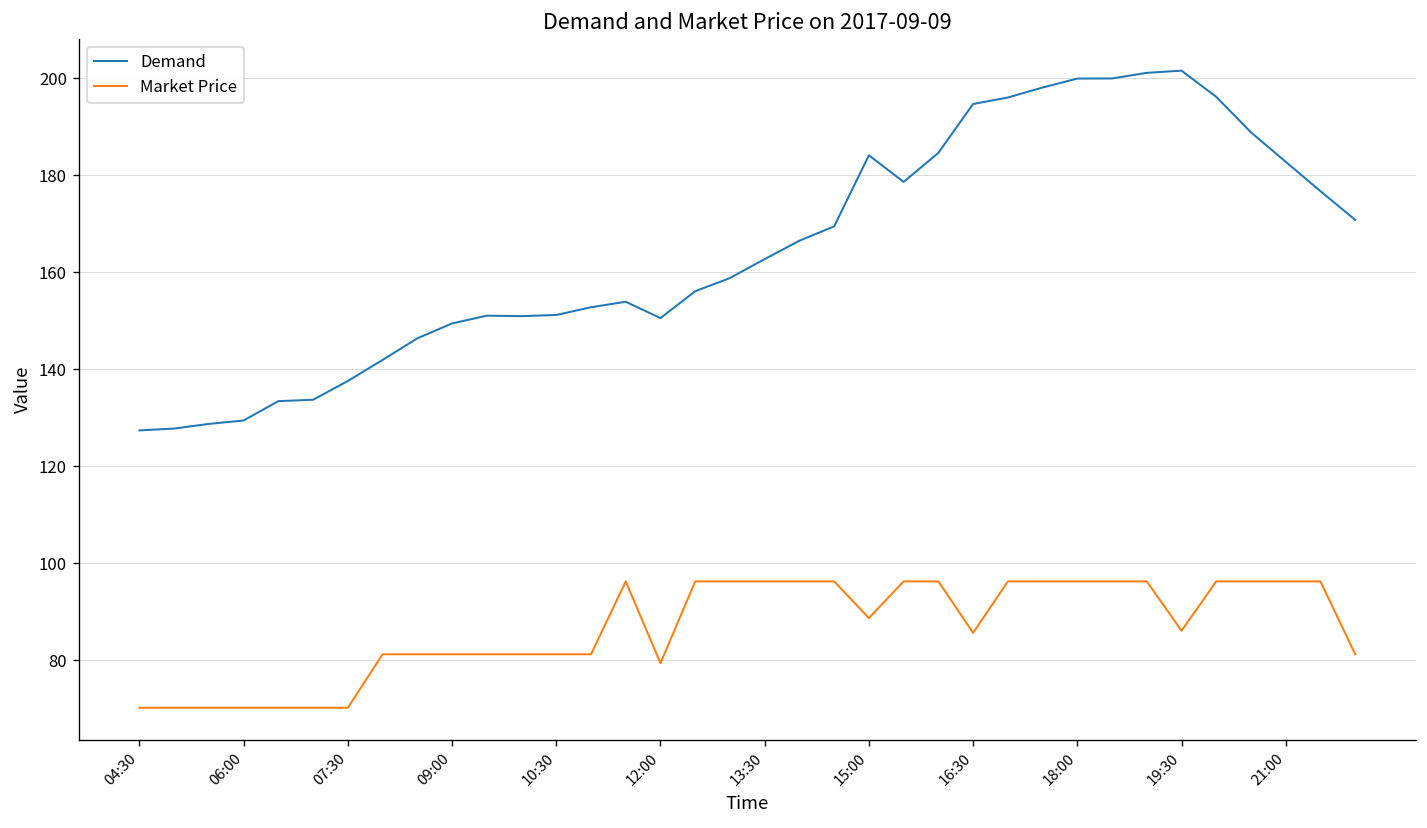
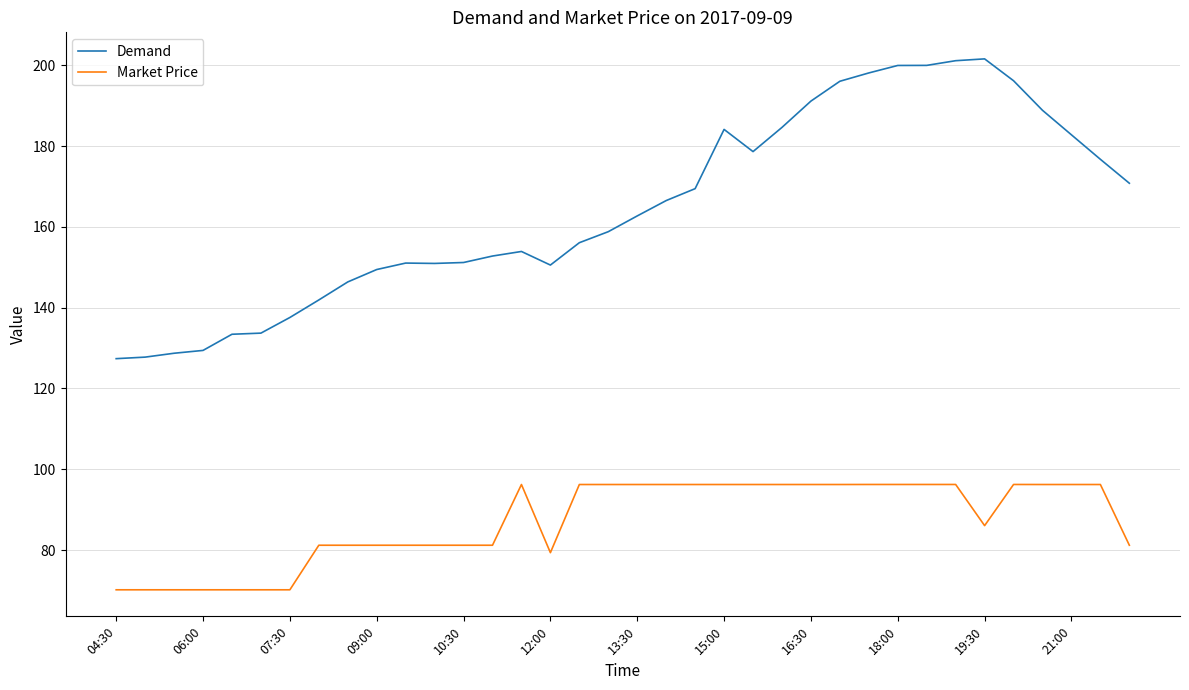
Market Price, 15:00: 89 -> 96
Demand, 16:30: 195 -> 191
Market Price, 16:30: 86 -> 96
